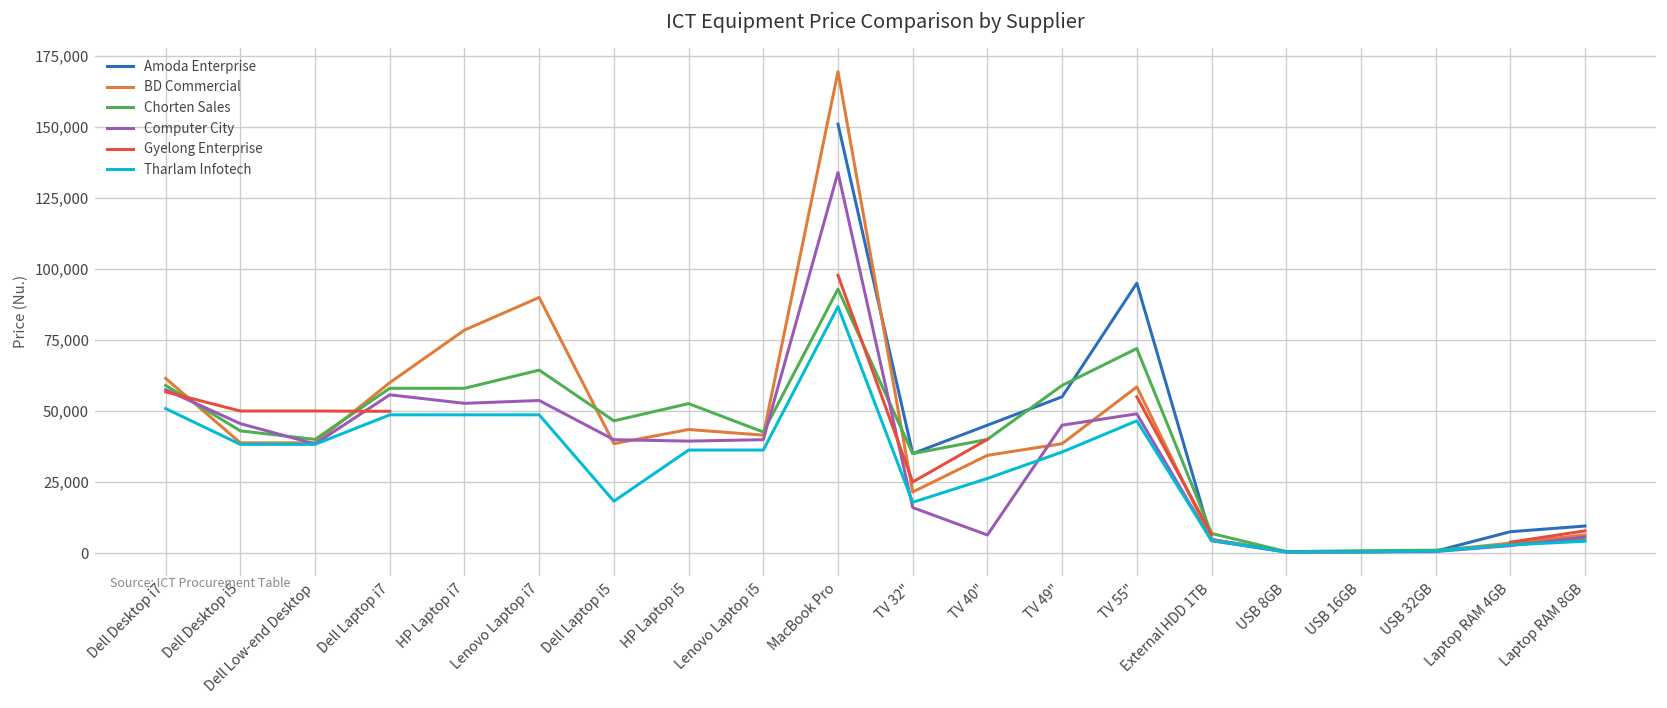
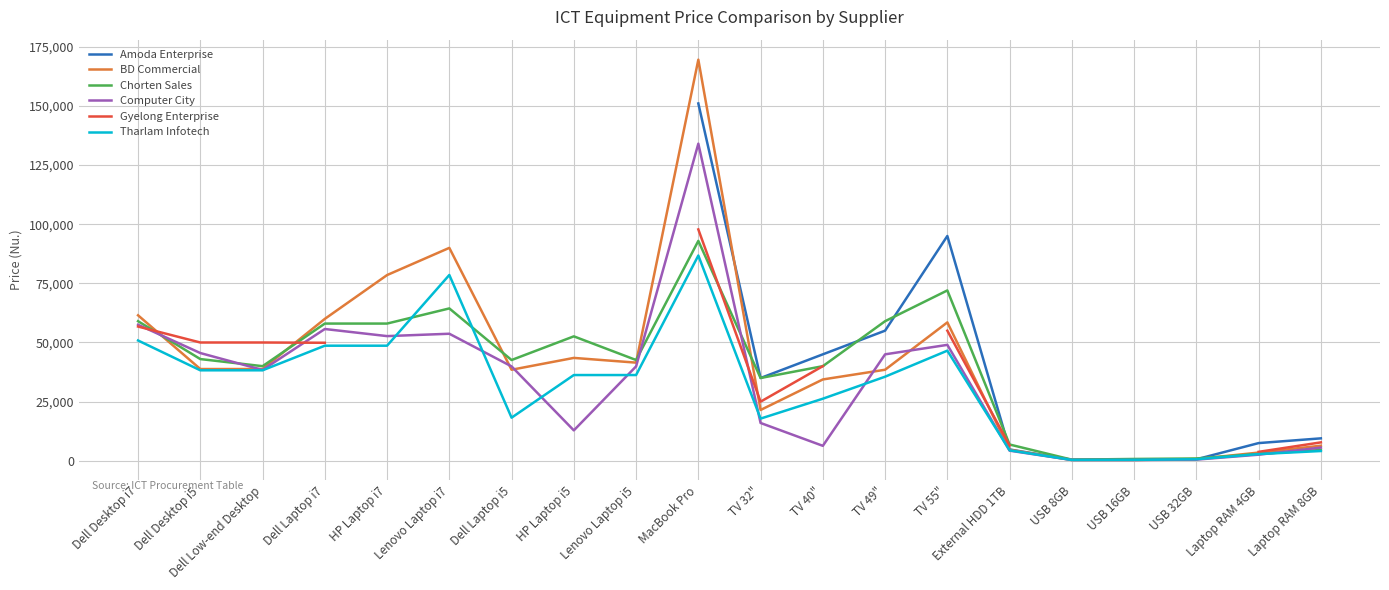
Tharlam Infotech, Lenovo Laptop i7: 49,000 -> 79,000
Chorten Sales, Dell Laptop i5: 47,000 -> 43,000
Computer City, HP Laptop i5: 39,000 -> 13,000
